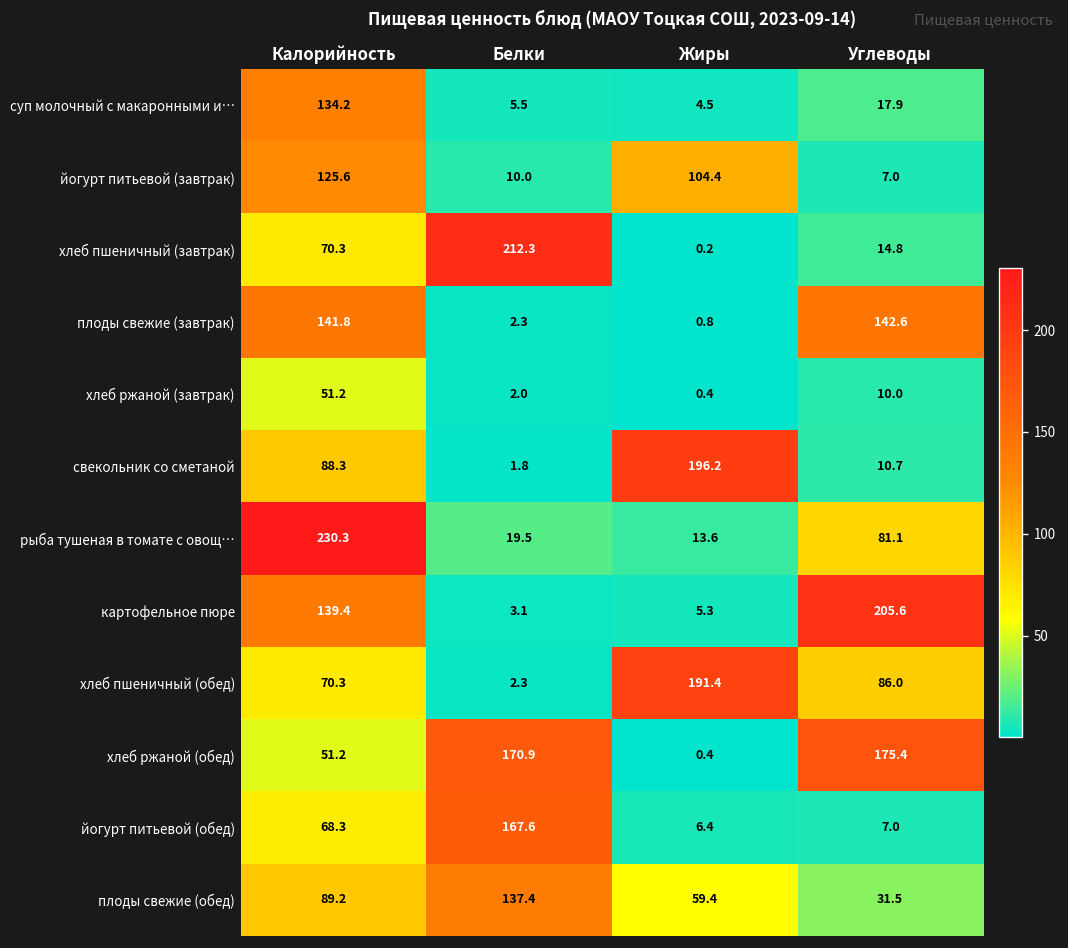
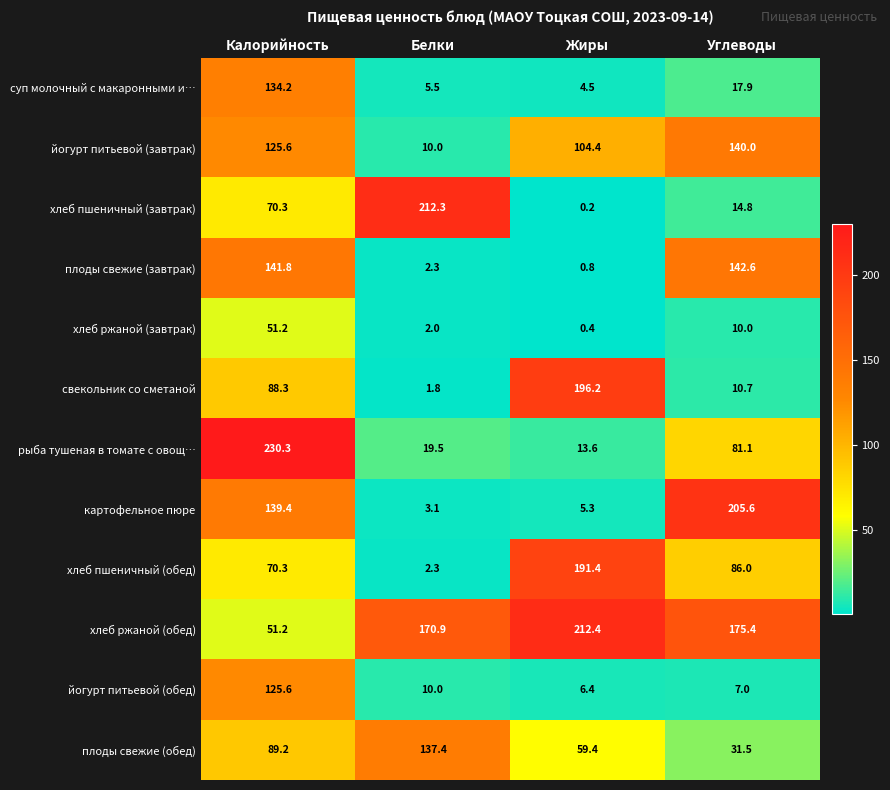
йогурт питьевой (завтрак), Углеводы: 7.0 -> 140.0
хлеб ржаной (обед), Жиры: 0.4 -> 212.4
йогурт питьевой (обед), Калорийность: 68.3 -> 125.6
йогурт питьевой (обед), Белки: 167.6 -> 10.0
